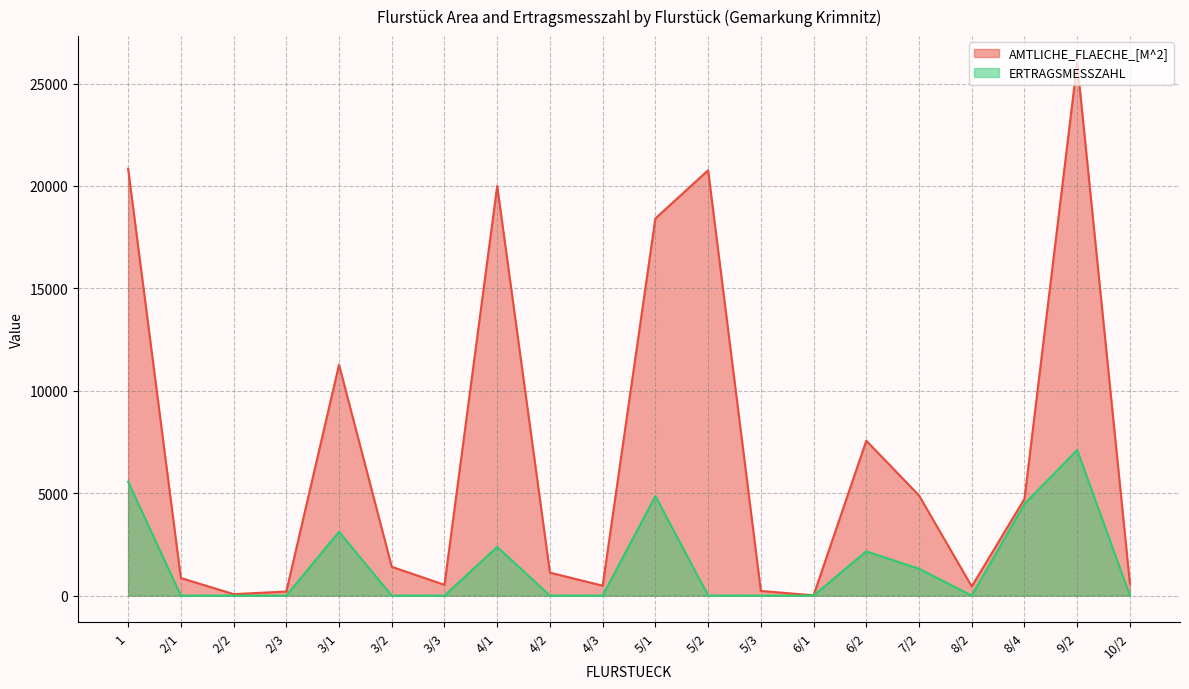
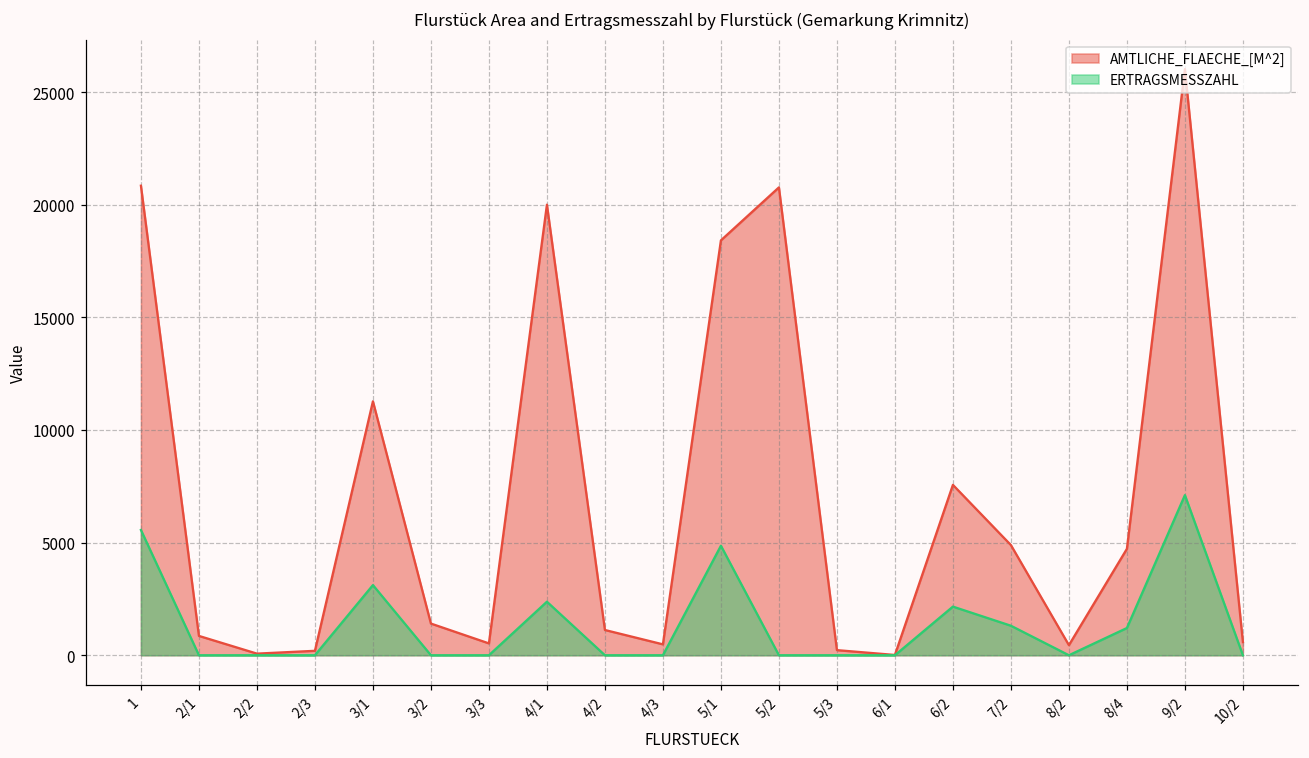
ERTRAGSMESSZAHL, 8/4: 4500 -> 1200
